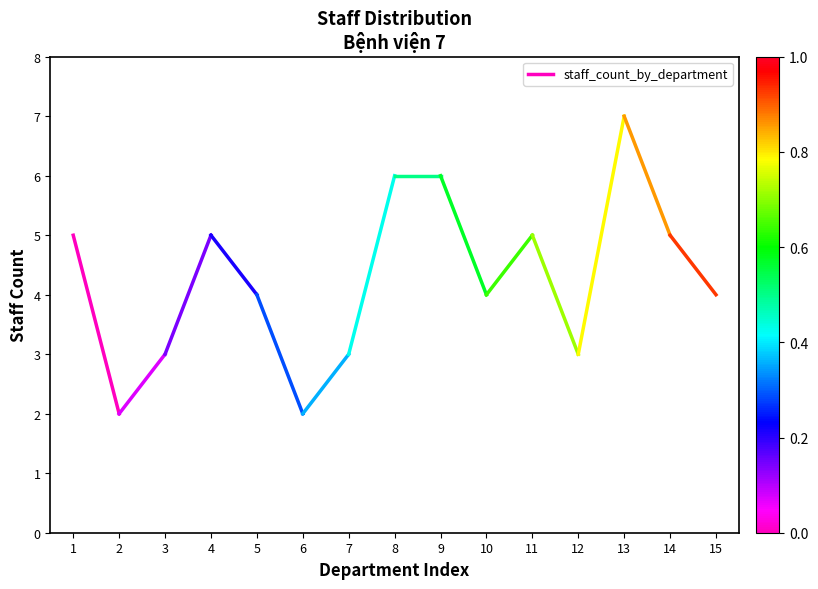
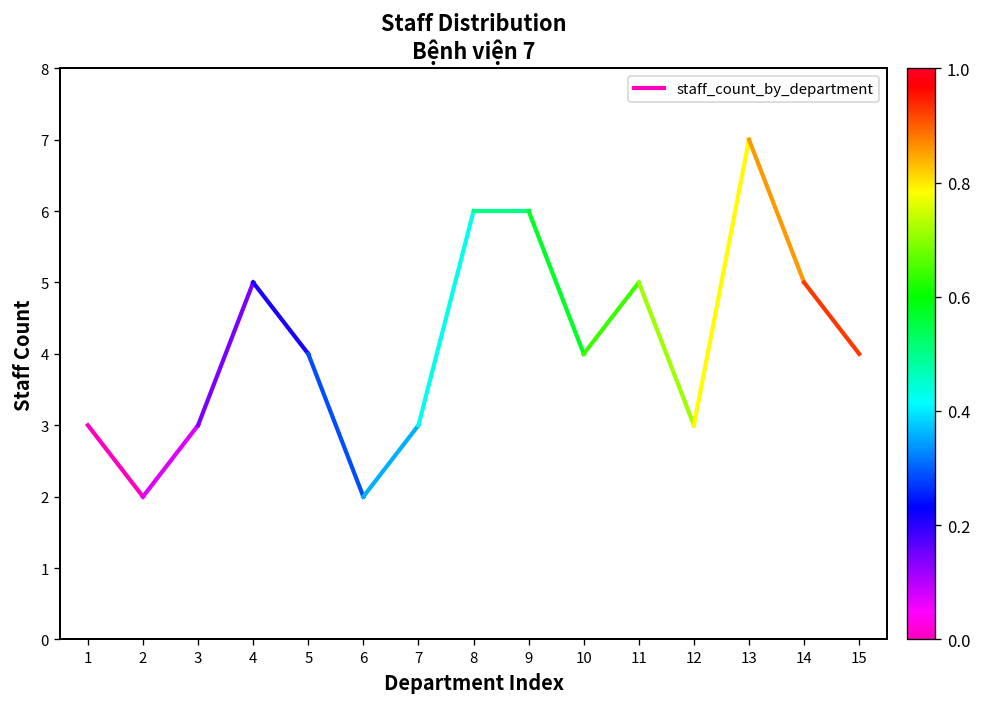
staff_count_by_department, 1: 5 -> 3
